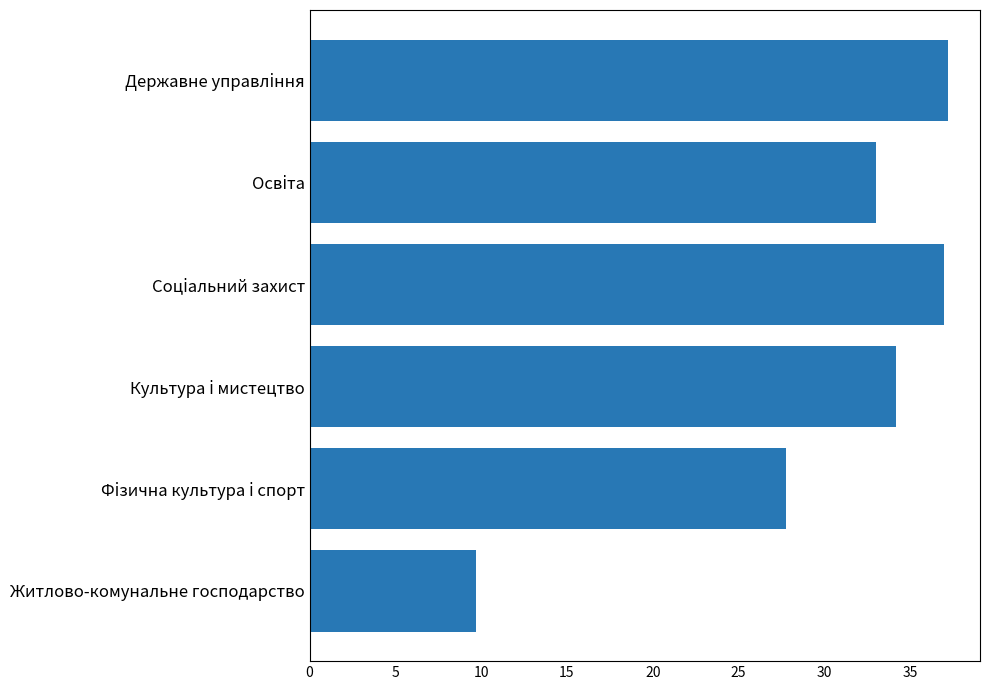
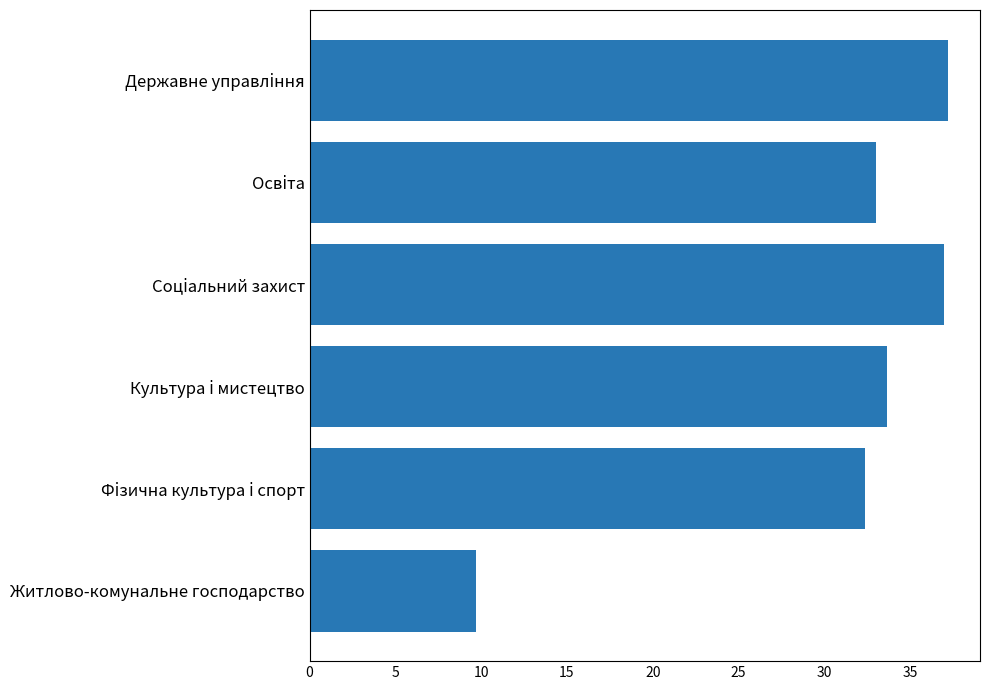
Культура і мистецтво: 34.2 -> 33.6
Фізична культура і спорт: 27.8 -> 32.4
